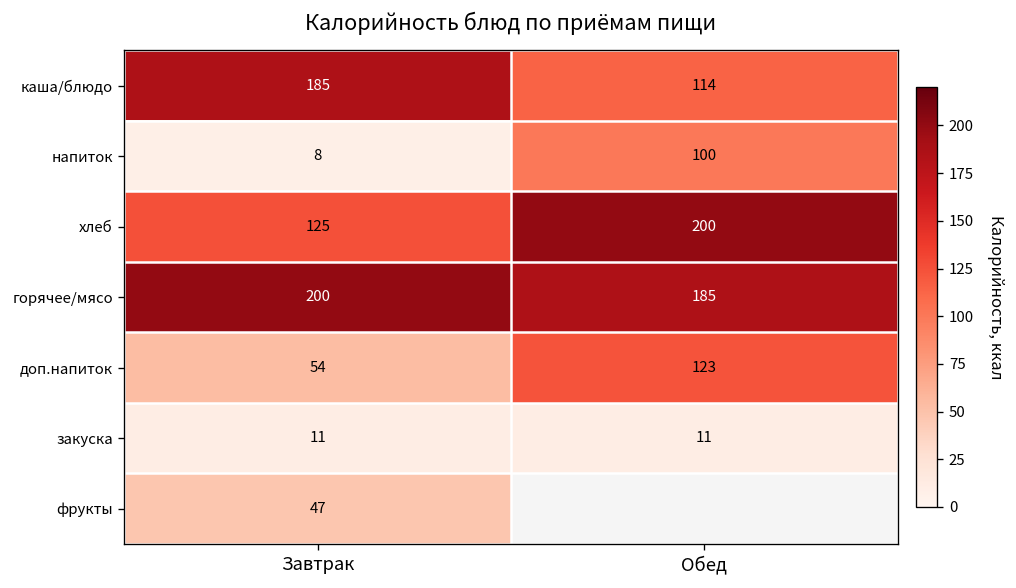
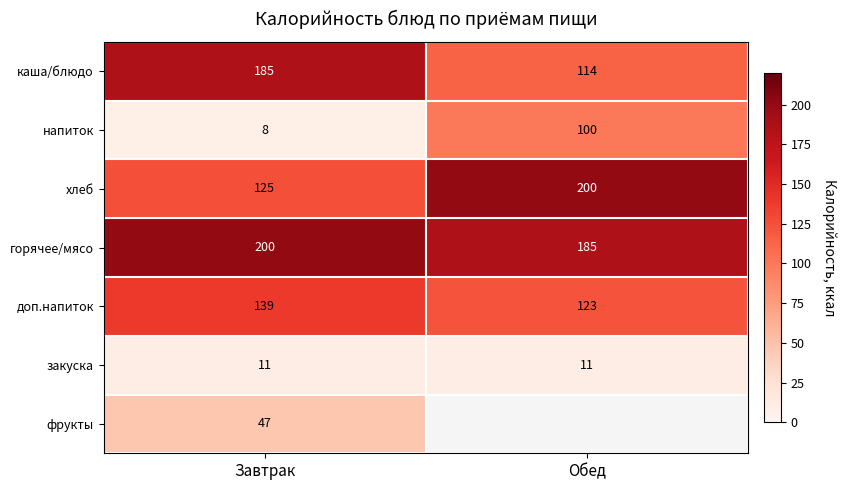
доп.напиток, Завтрак: 54 -> 139
